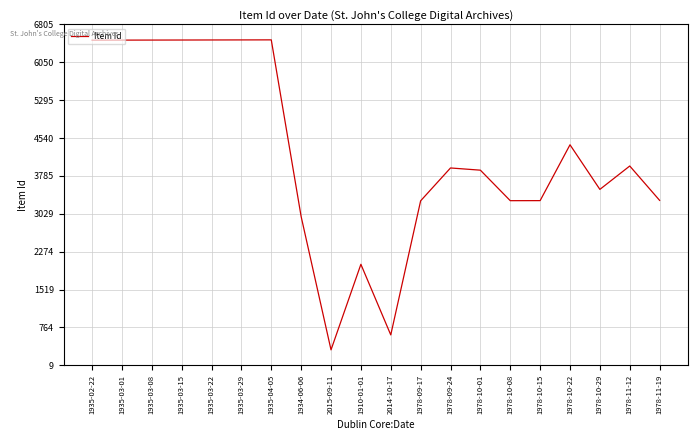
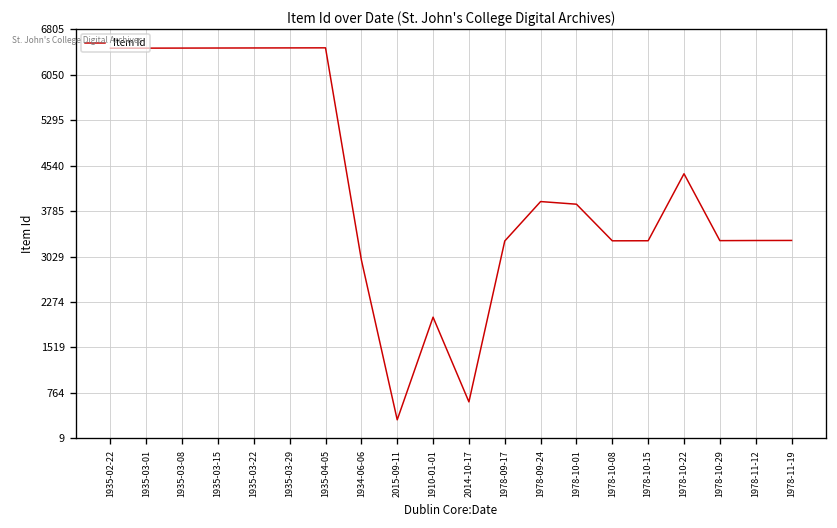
1978-10-29: 3500 -> 3300
1978-11-12: 4000 -> 3300
